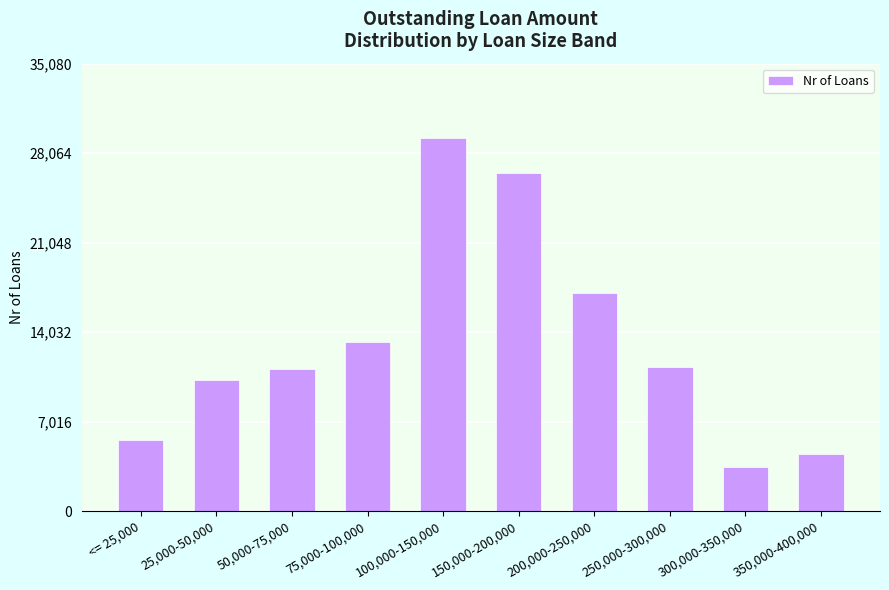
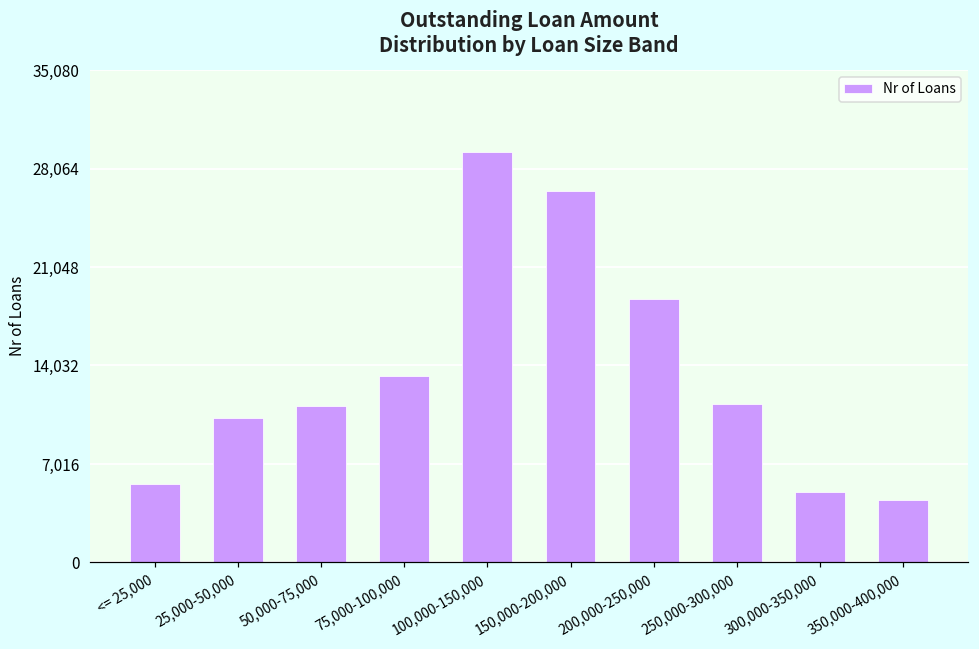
200,000-250,000: 17,100 -> 18,800
300,000-350,000: 3,500 -> 5,000
